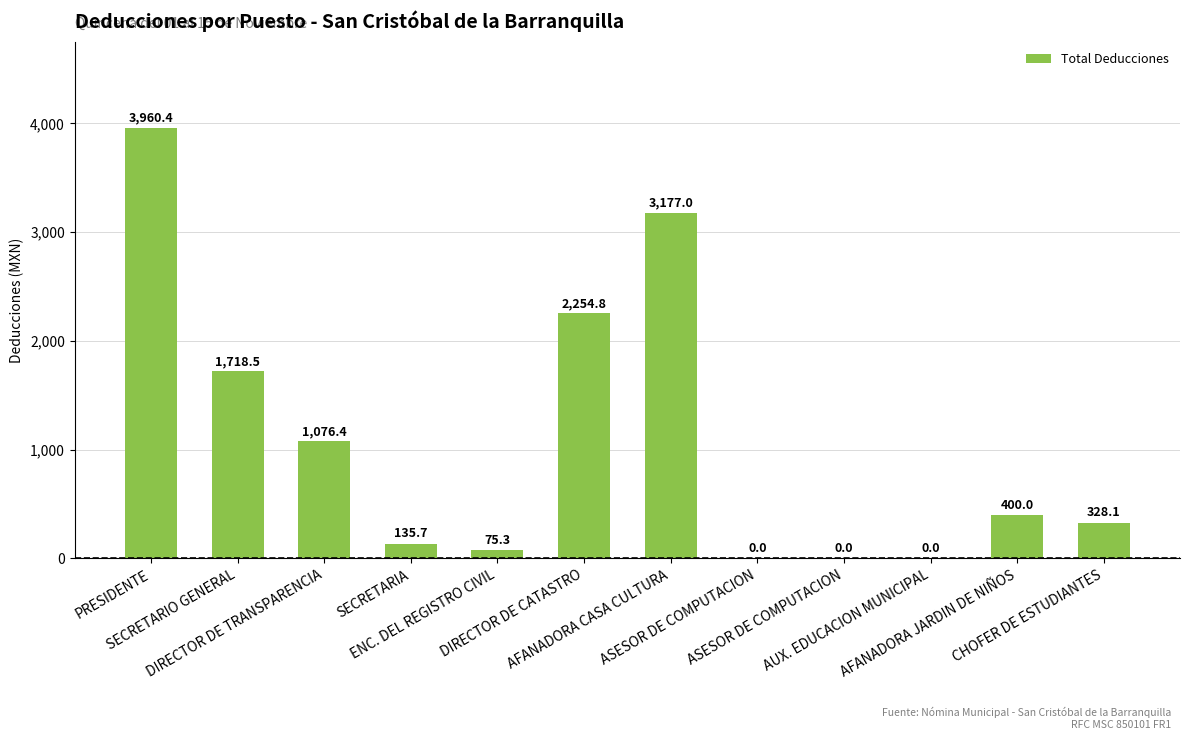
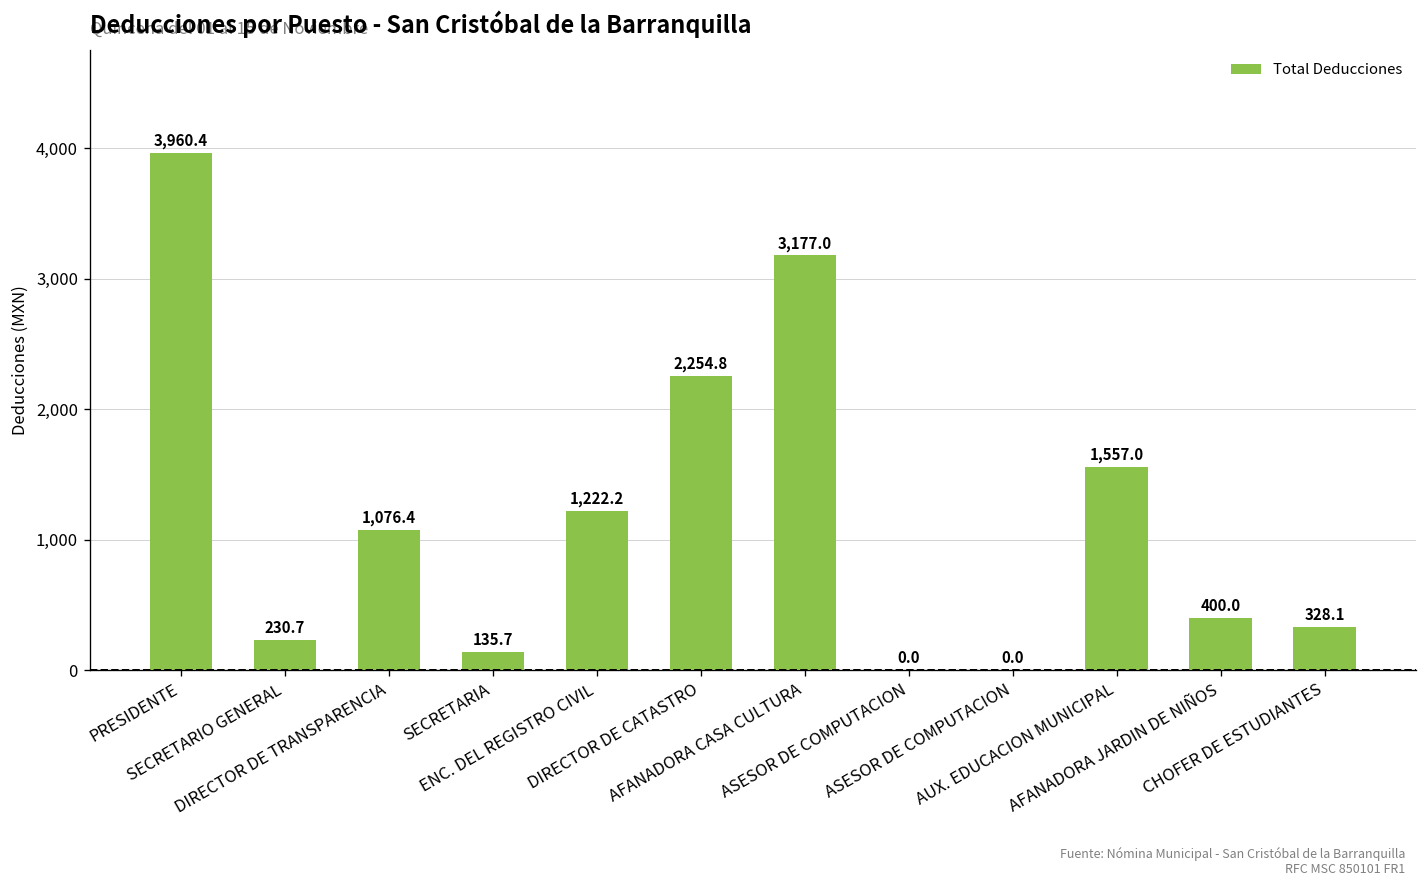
SECRETARIO GENERAL: 1,718.5 -> 230.7
ENC. DEL REGISTRO CIVIL: 75.3 -> 1,222.2
AUX. EDUCACION MUNICIPAL: 0.0 -> 1,557.0
